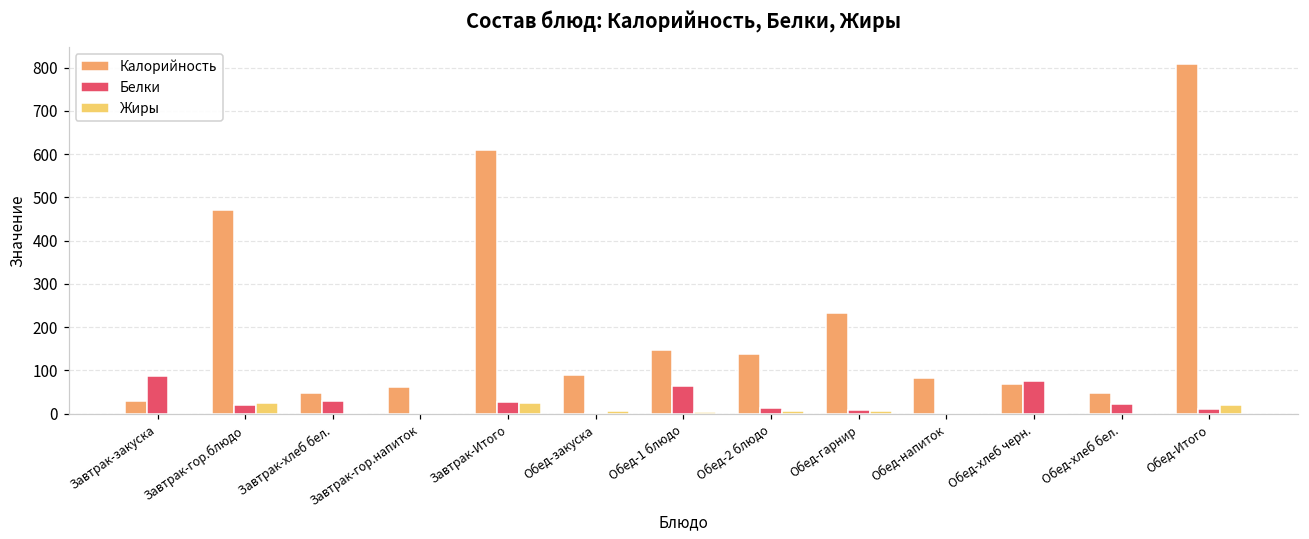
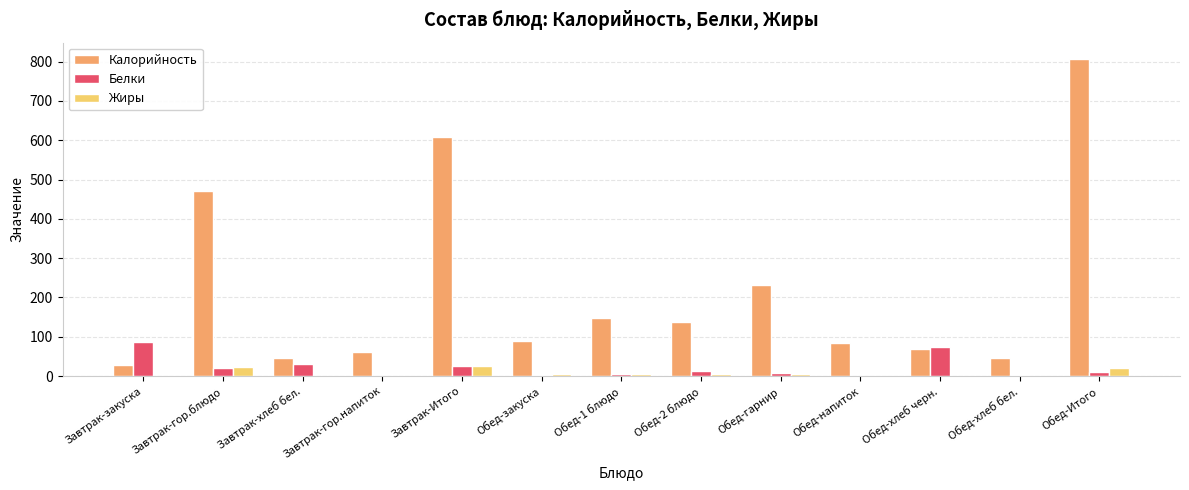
Белки, Обед-1 блюдо: 60 -> 10
Белки, Обед-хлеб бел.: 20 -> 0
